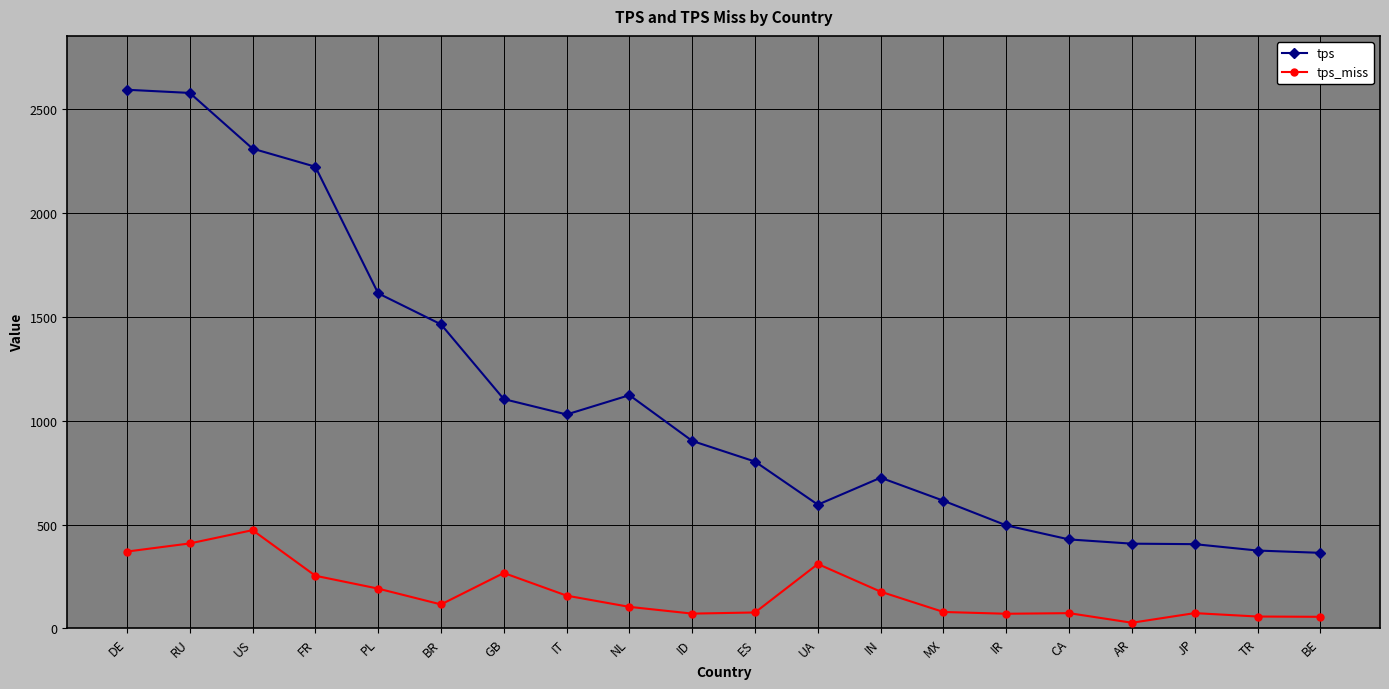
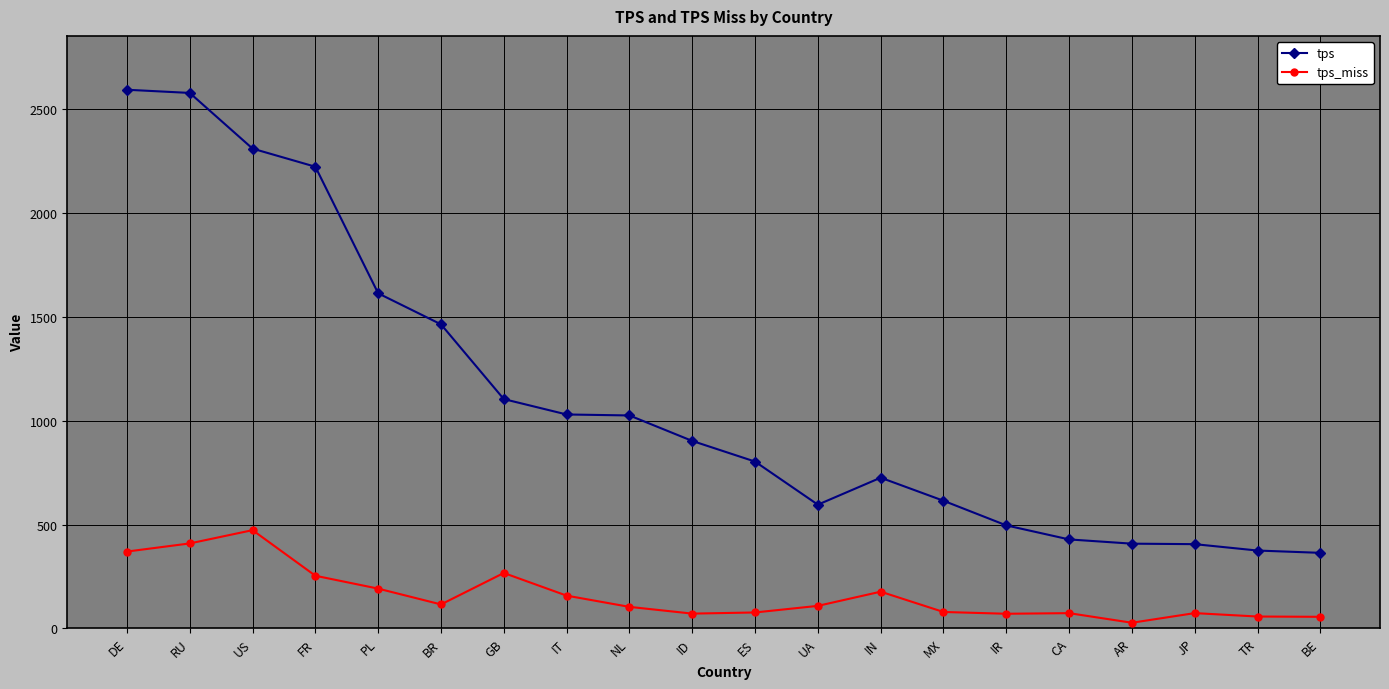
tps, NL: 1120 -> 1030
tps_miss, UA: 310 -> 110
